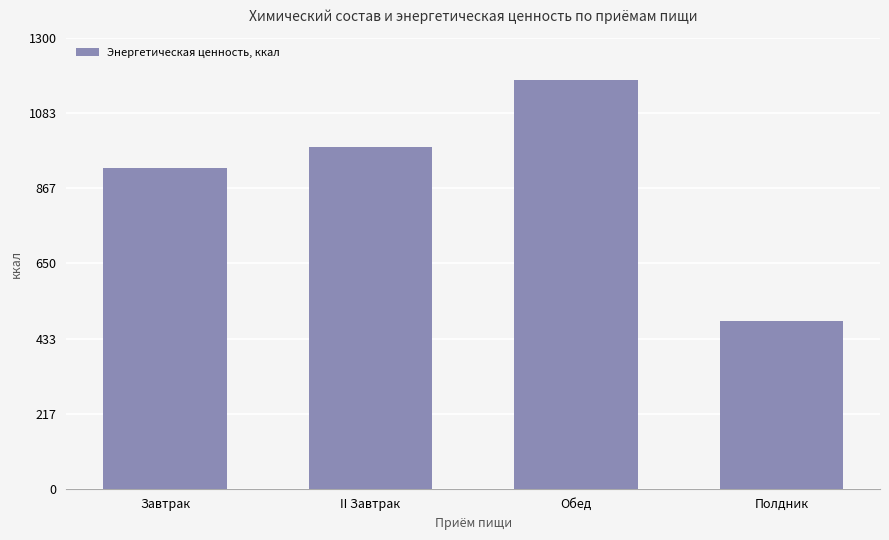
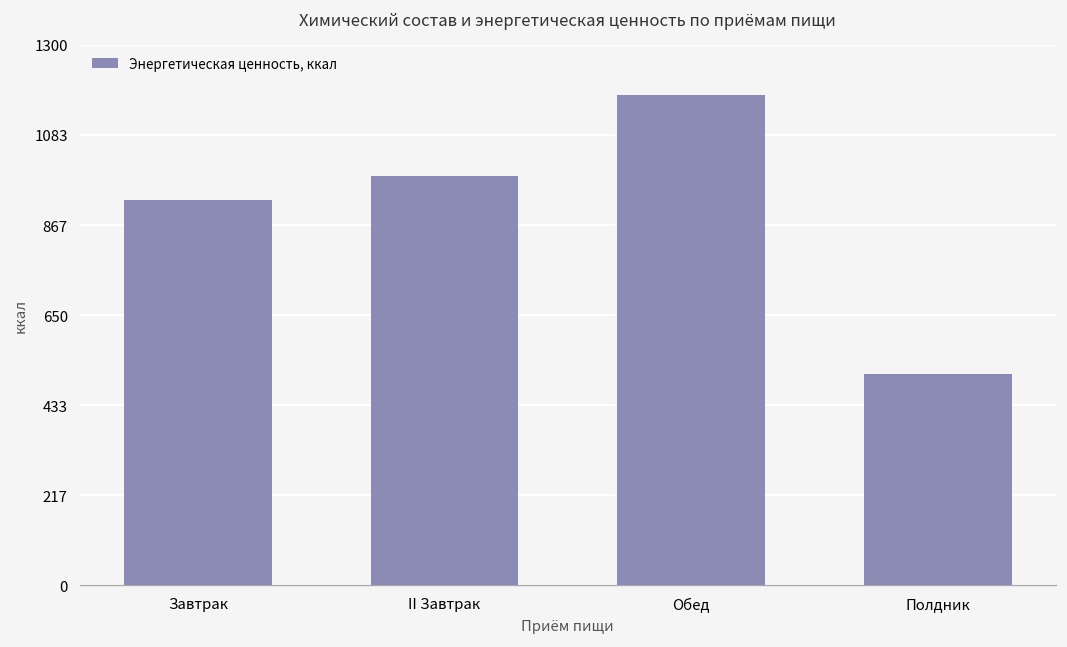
Полдник: 480 -> 510
